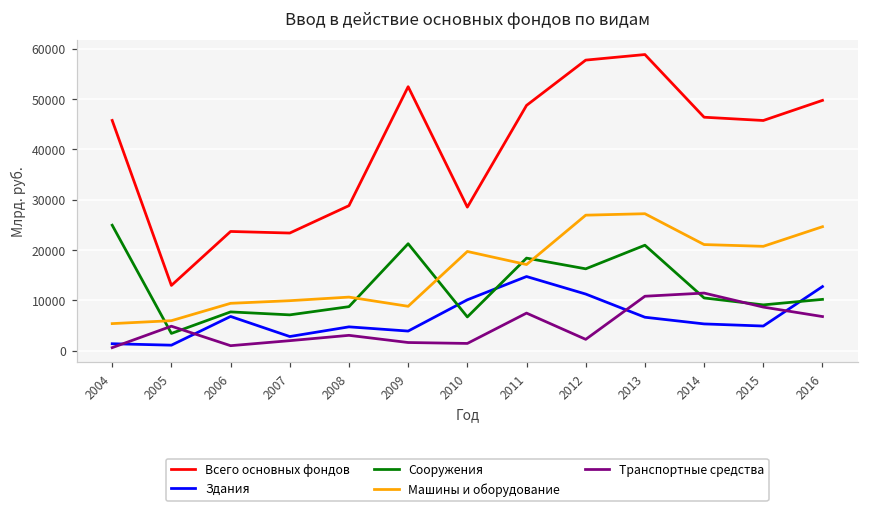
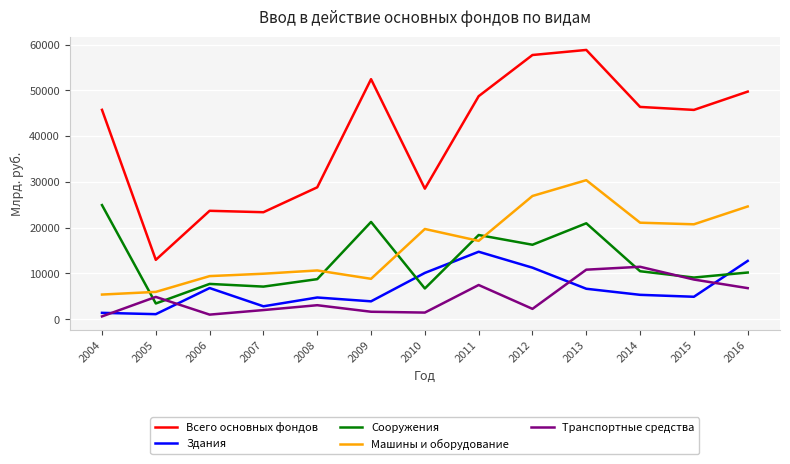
Машины и оборудование, 2013: 27000 -> 30000
